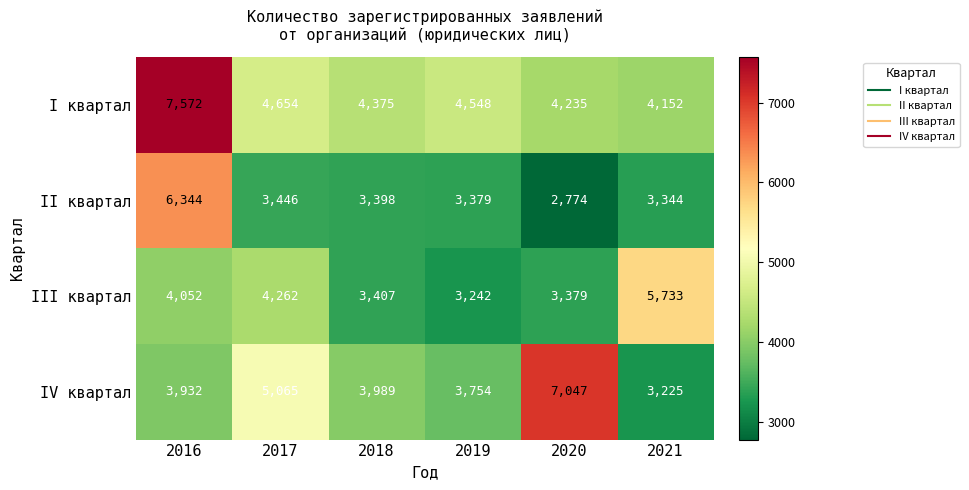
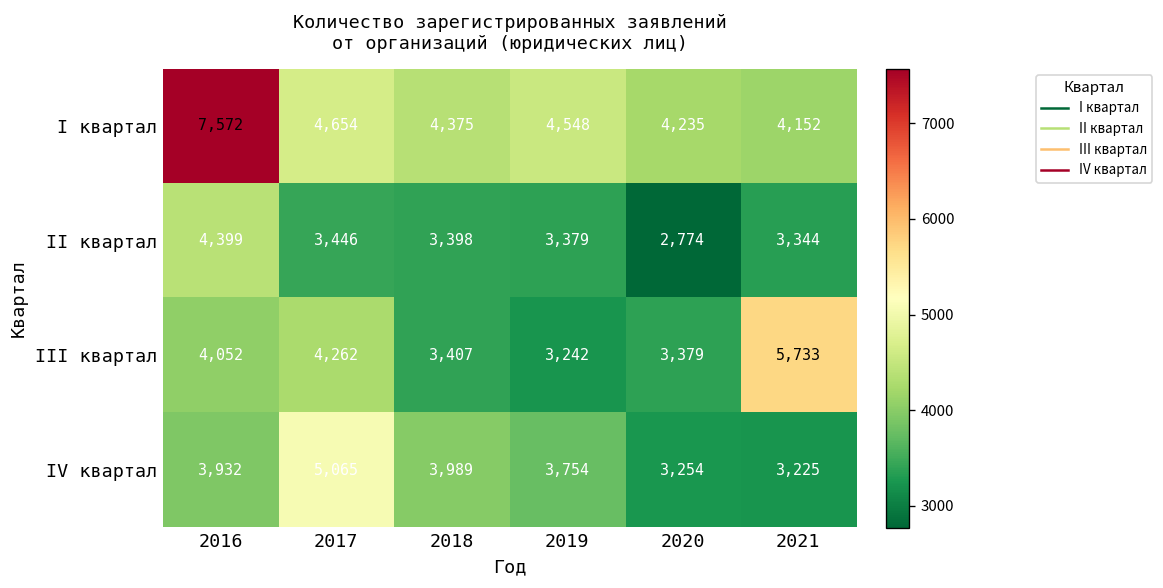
II квартал, 2016: 6,344 -> 4,399
IV квартал, 2020: 7,047 -> 3,254
